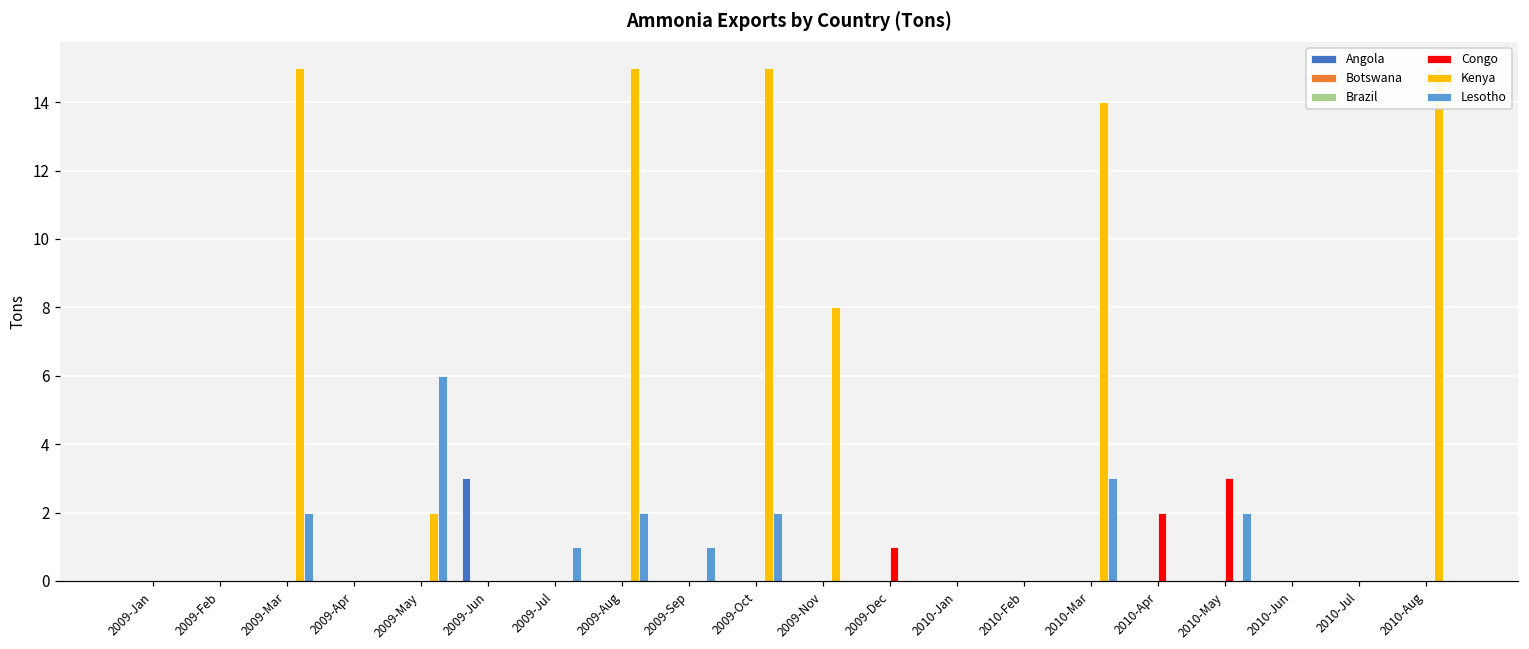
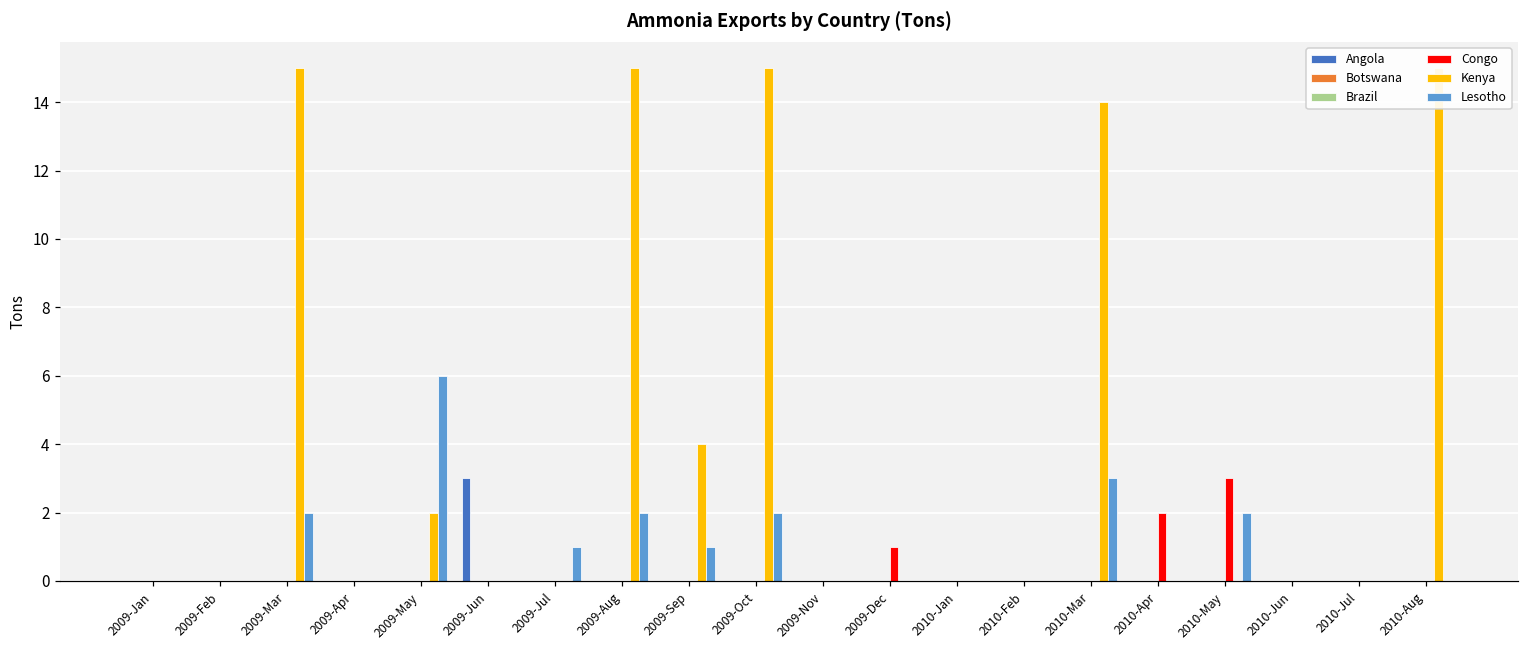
Kenya, 2009-Sep: 0 -> 4
Kenya, 2009-Nov: 8 -> 0
